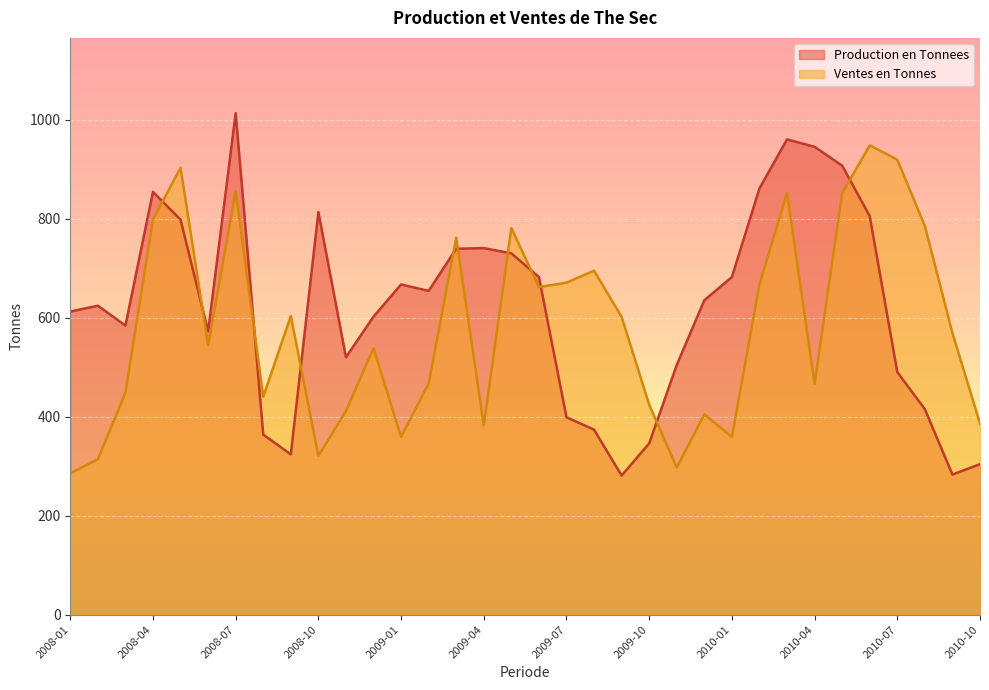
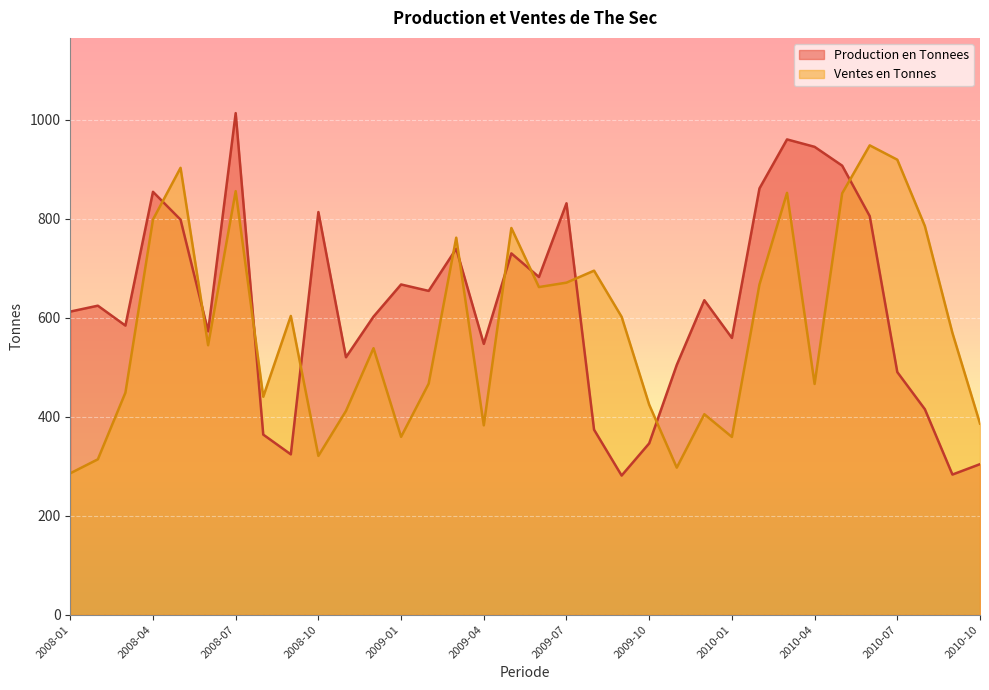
Production en Tonnees, 2009-04: 740 -> 550
Production en Tonnees, 2009-07: 400 -> 830
Production en Tonnees, 2010-01: 680 -> 560
